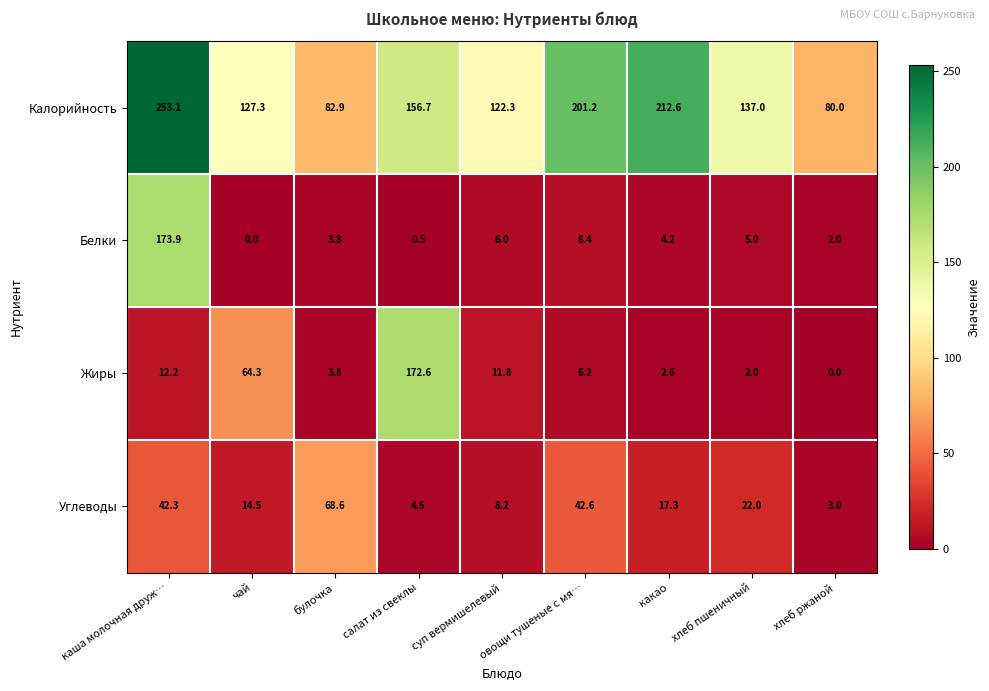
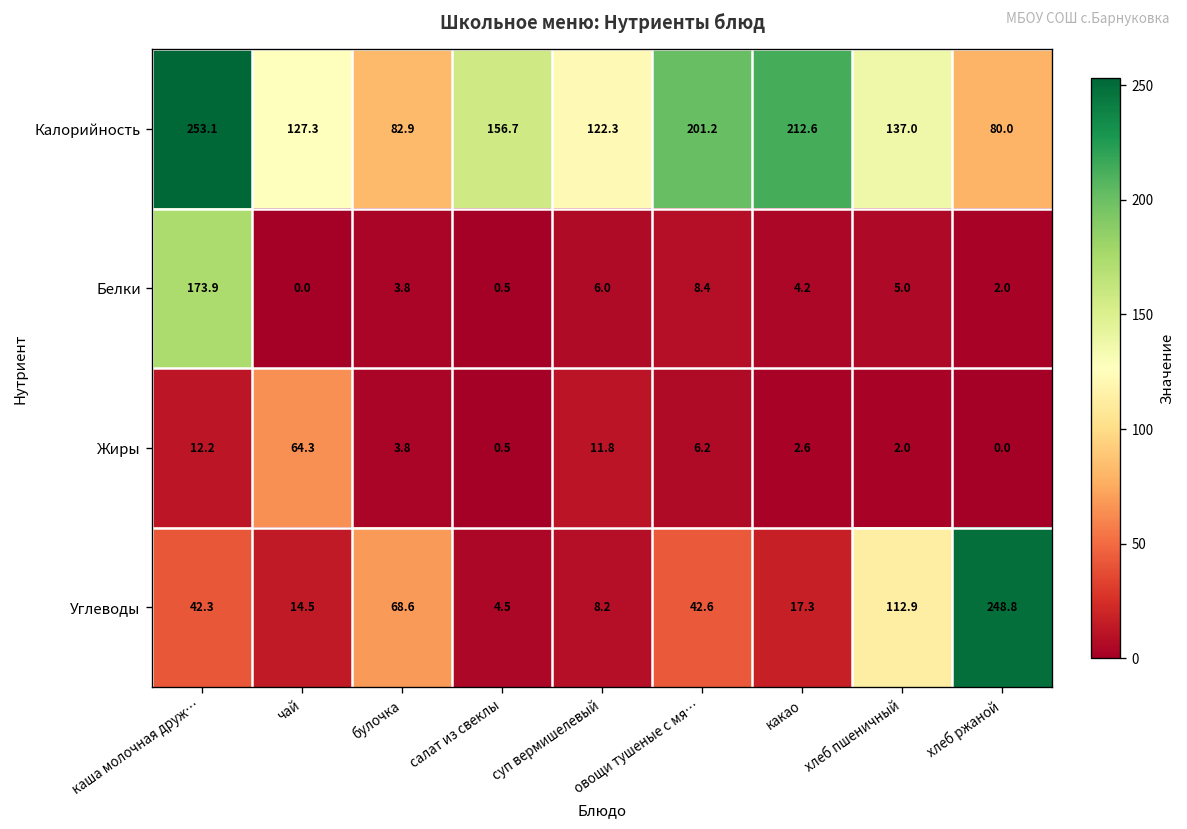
Жиры, салат из свеклы: 172.6 -> 0.5
Углеводы, хлеб пшеничный: 22.0 -> 112.9
Углеводы, хлеб ржаной: 3.0 -> 248.8
